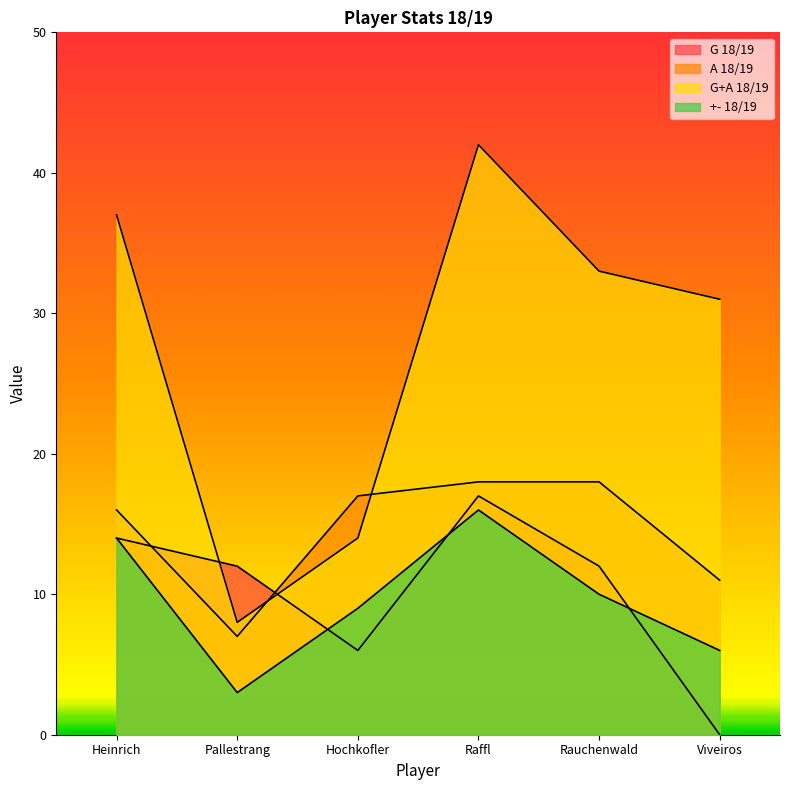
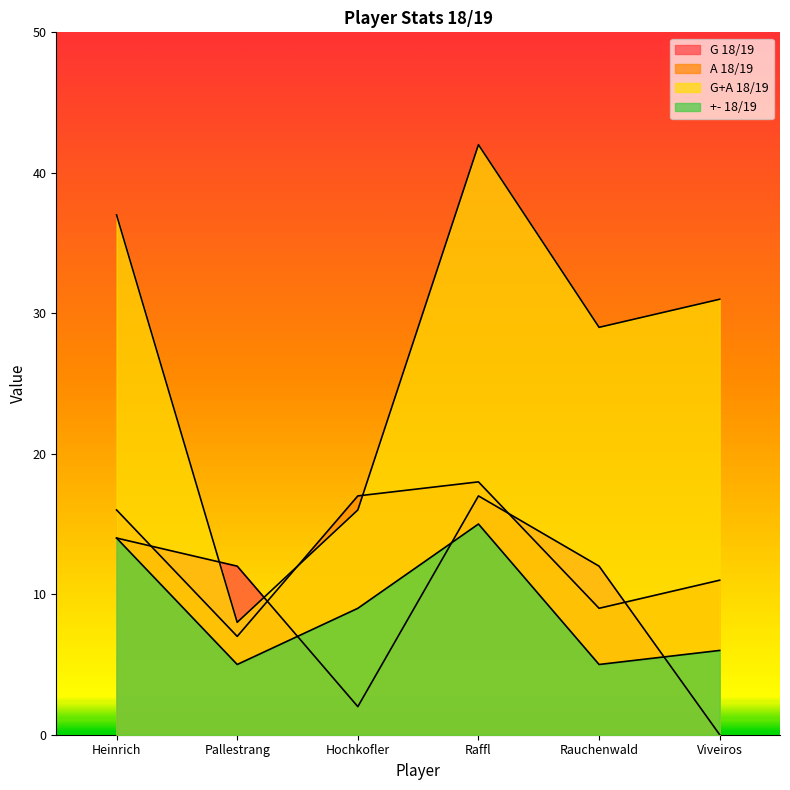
+- 18/19, Pallestrang: 3 -> 5
G 18/19, Hochkofler: 6 -> 2
G+A 18/19, Hochkofler: 14 -> 16
+- 18/19, Raffl: 16 -> 15
A 18/19, Rauchenwald: 18 -> 9
G+A 18/19, Rauchenwald: 33 -> 29
+- 18/19, Rauchenwald: 10 -> 5
